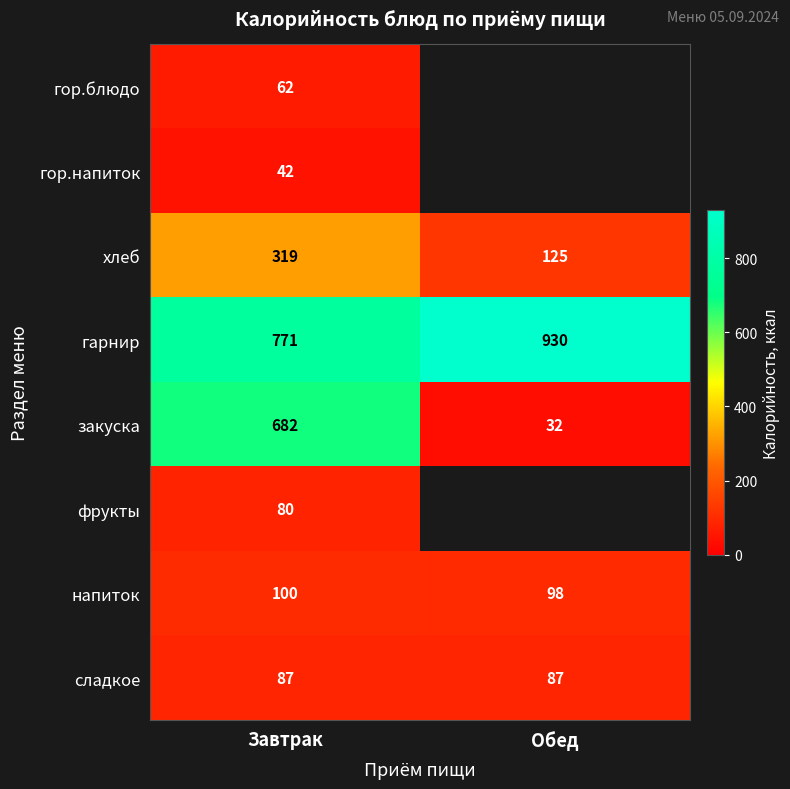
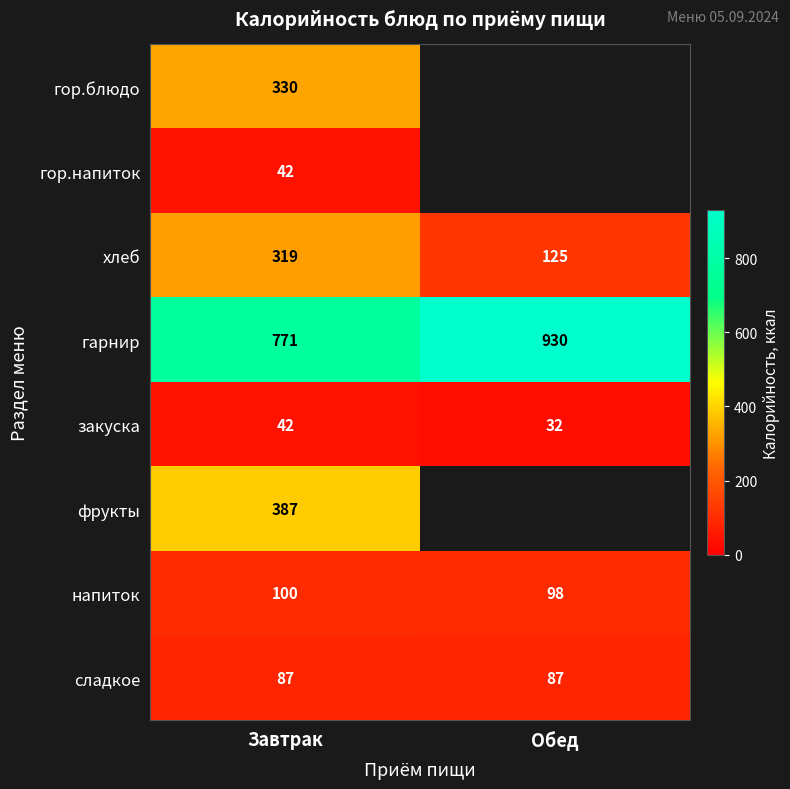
гор.блюдо, Завтрак: 62 -> 330
закуска, Завтрак: 682 -> 42
фрукты, Завтрак: 80 -> 387
